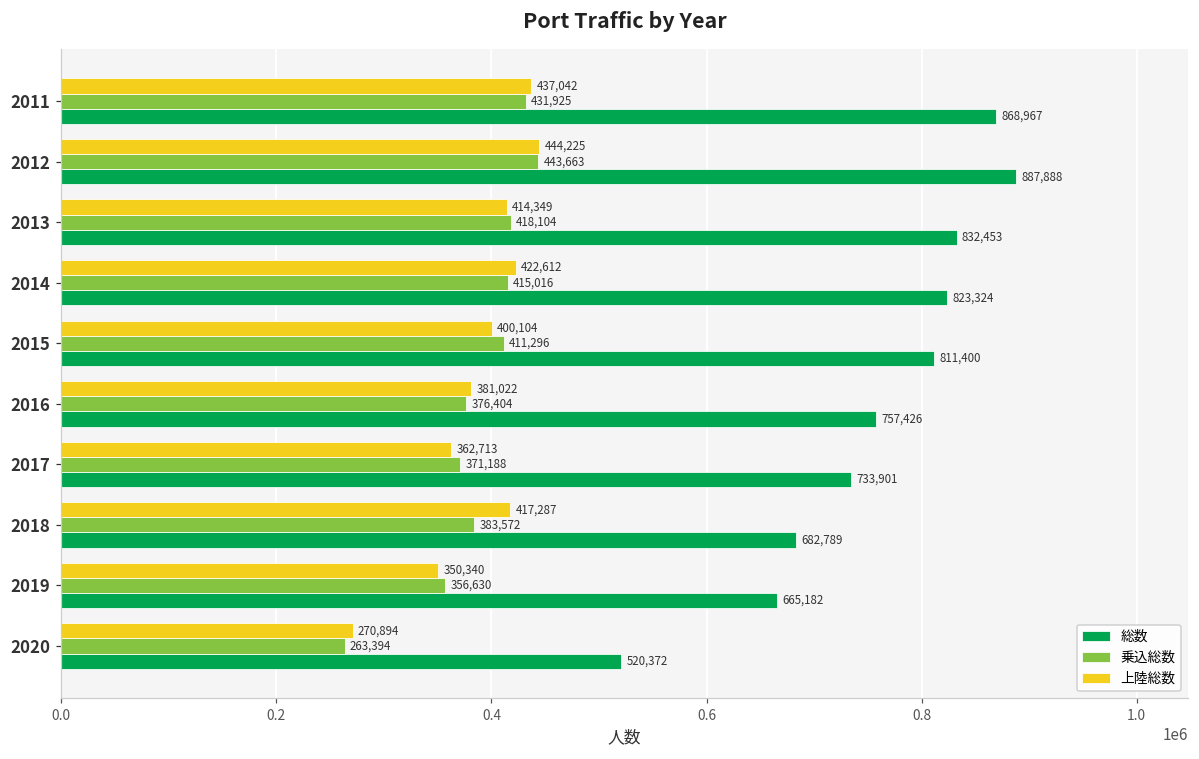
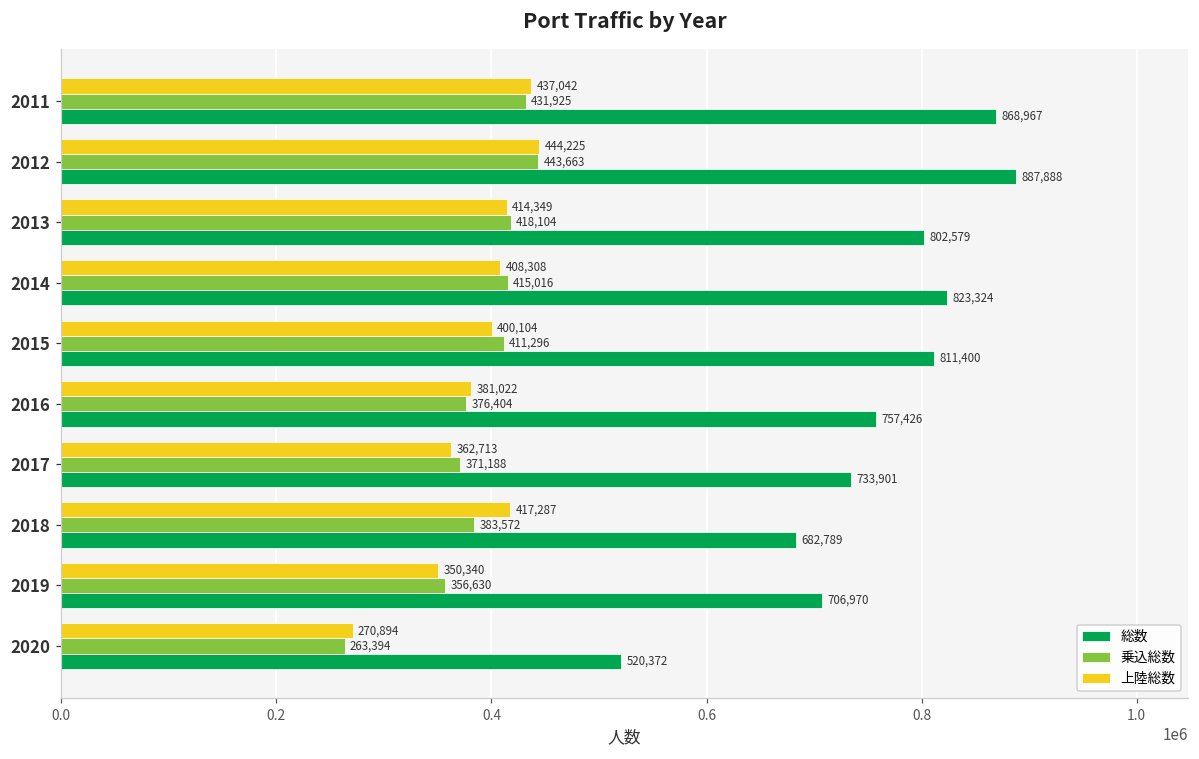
総数, 2013: 832,453 -> 802,579
上陸総数, 2014: 422,612 -> 408,308
総数, 2019: 665,182 -> 706,970
